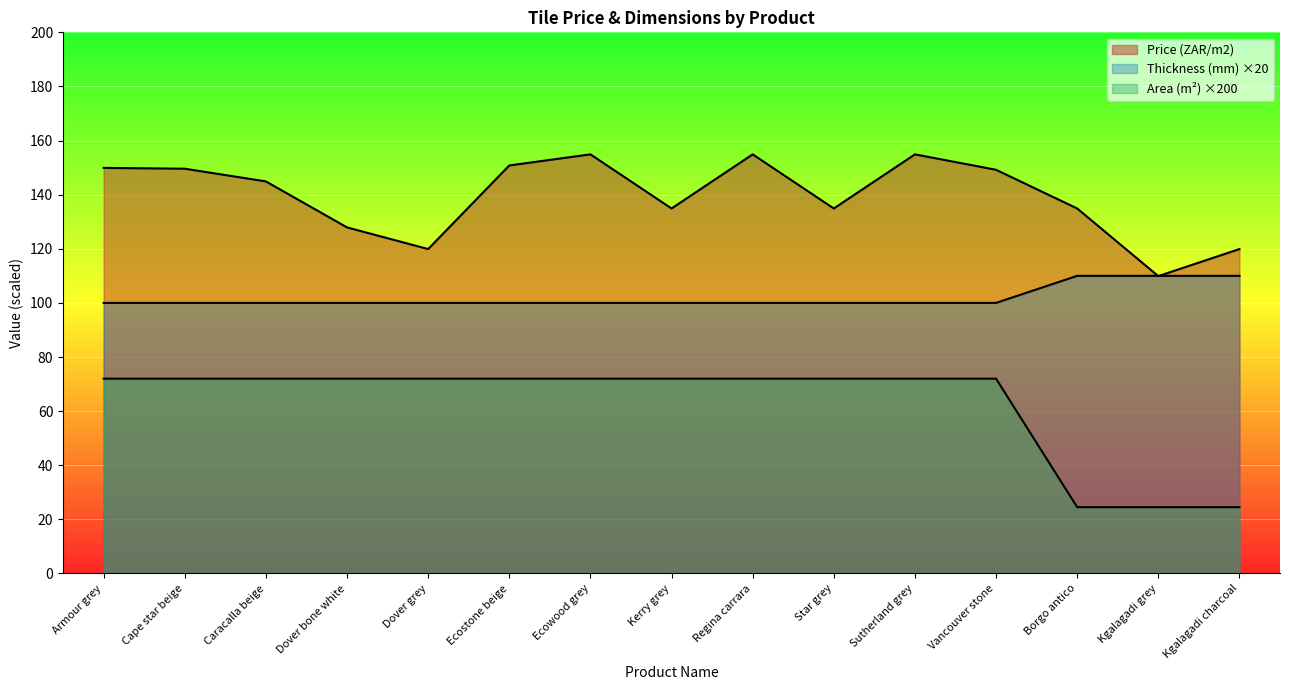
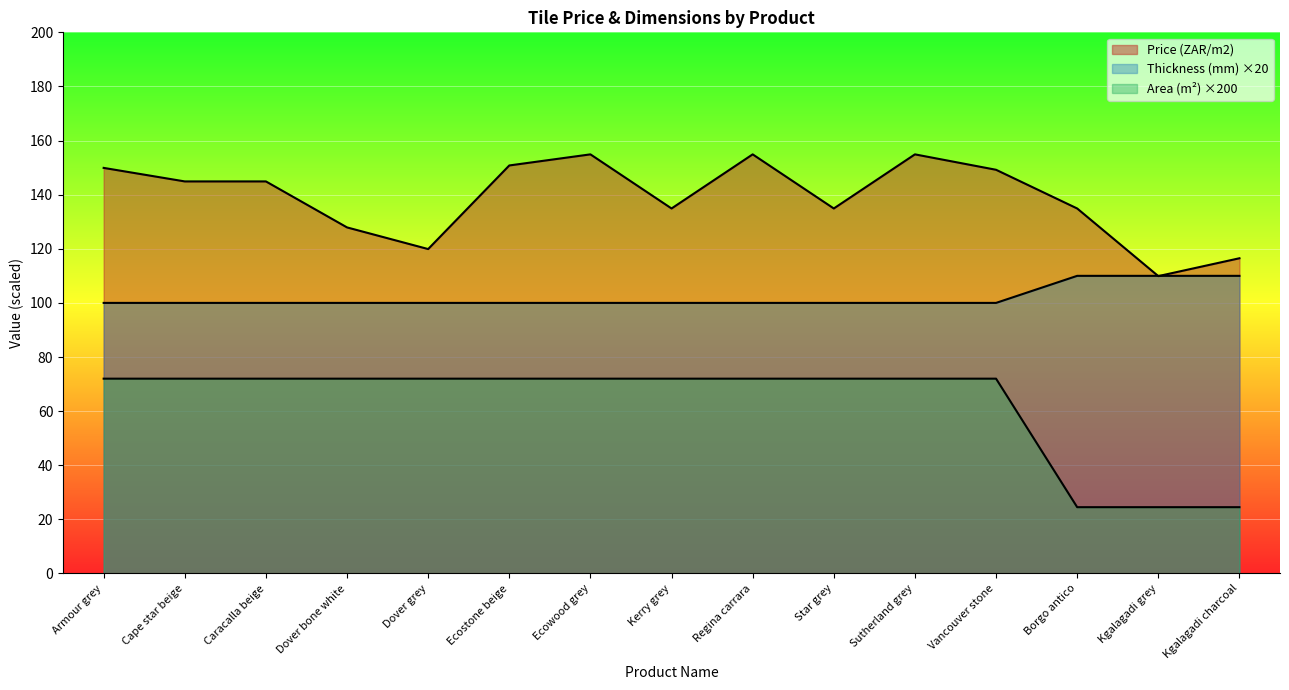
Price (ZAR/m2), Cape star beige: 150 -> 145
Price (ZAR/m2), Kgalagadi charcoal: 120 -> 117
